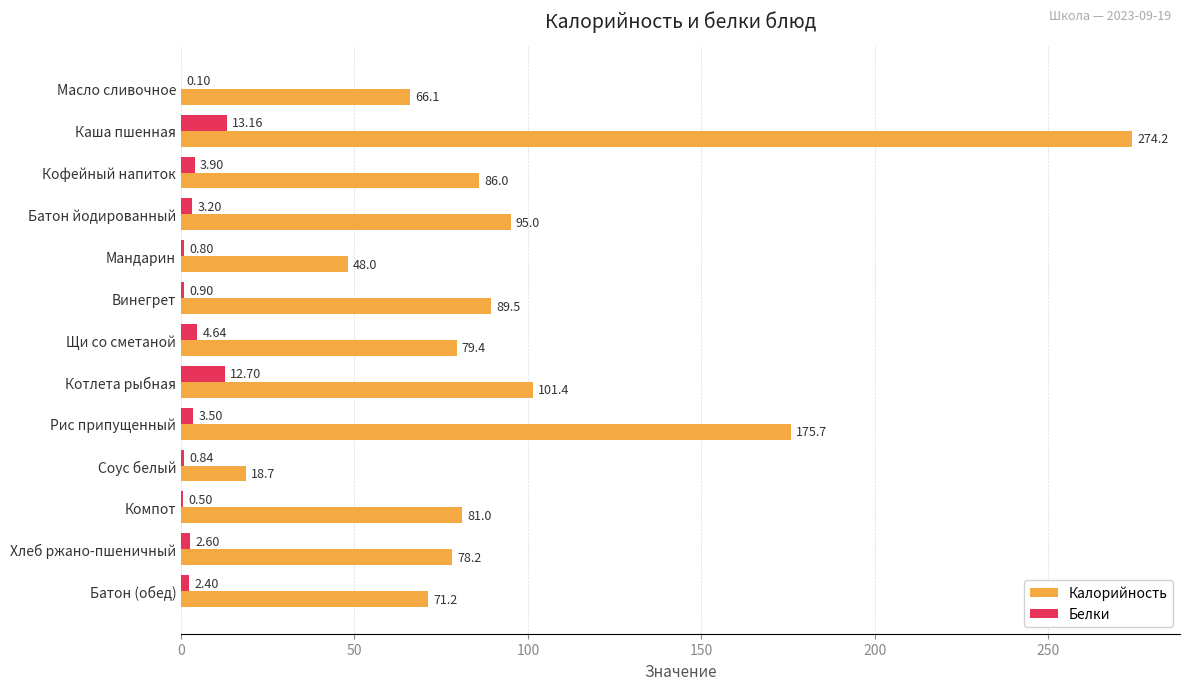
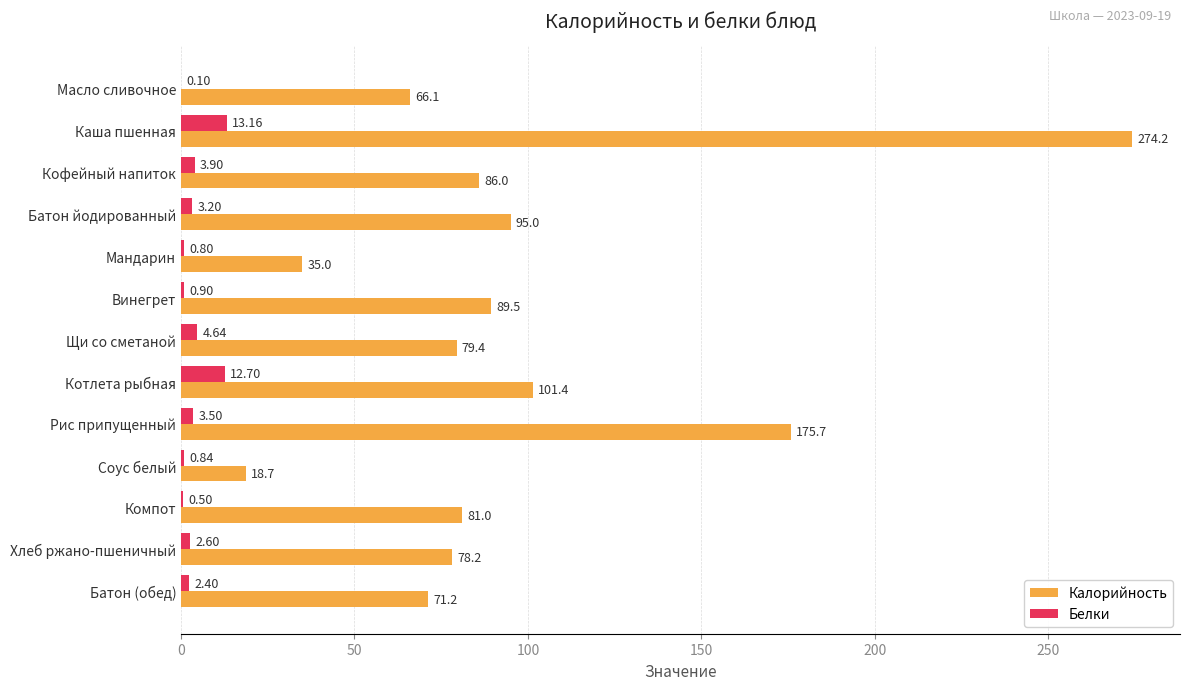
Калорийность, Мандарин: 48.0 -> 35.0
